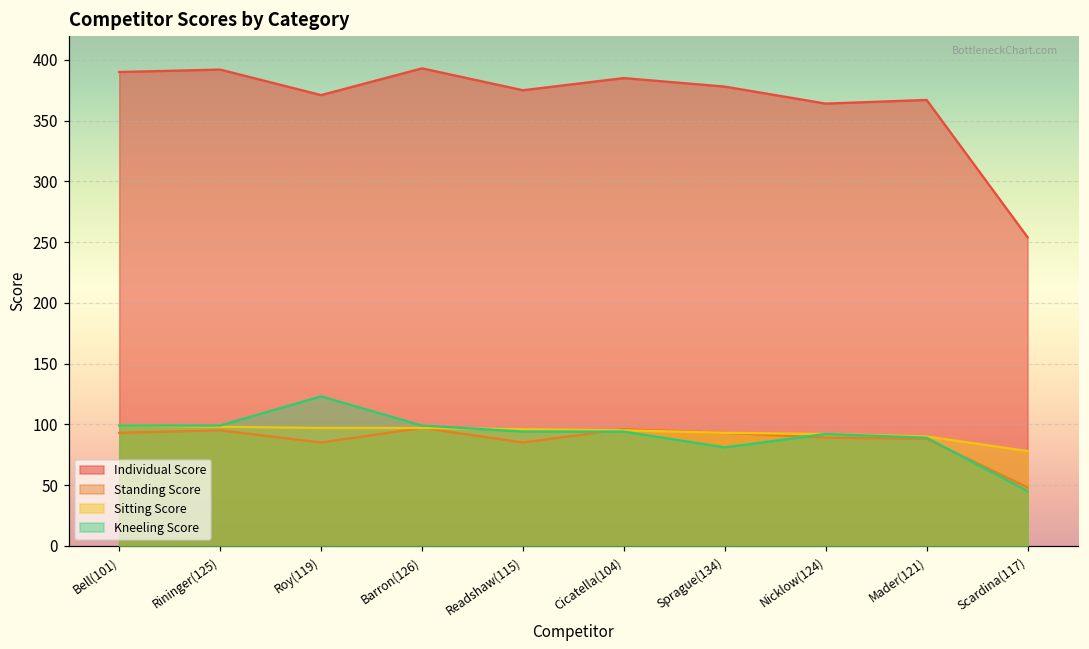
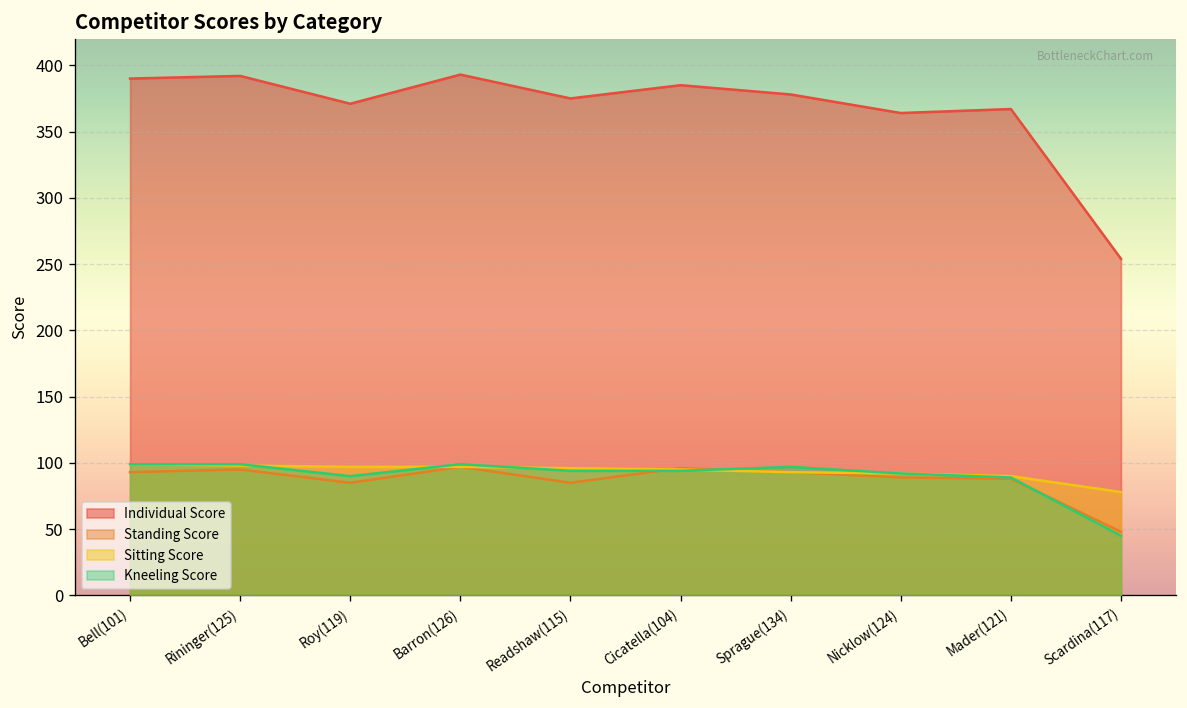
Kneeling Score, Roy(119): 123 -> 90
Kneeling Score, Sprague(134): 81 -> 97
